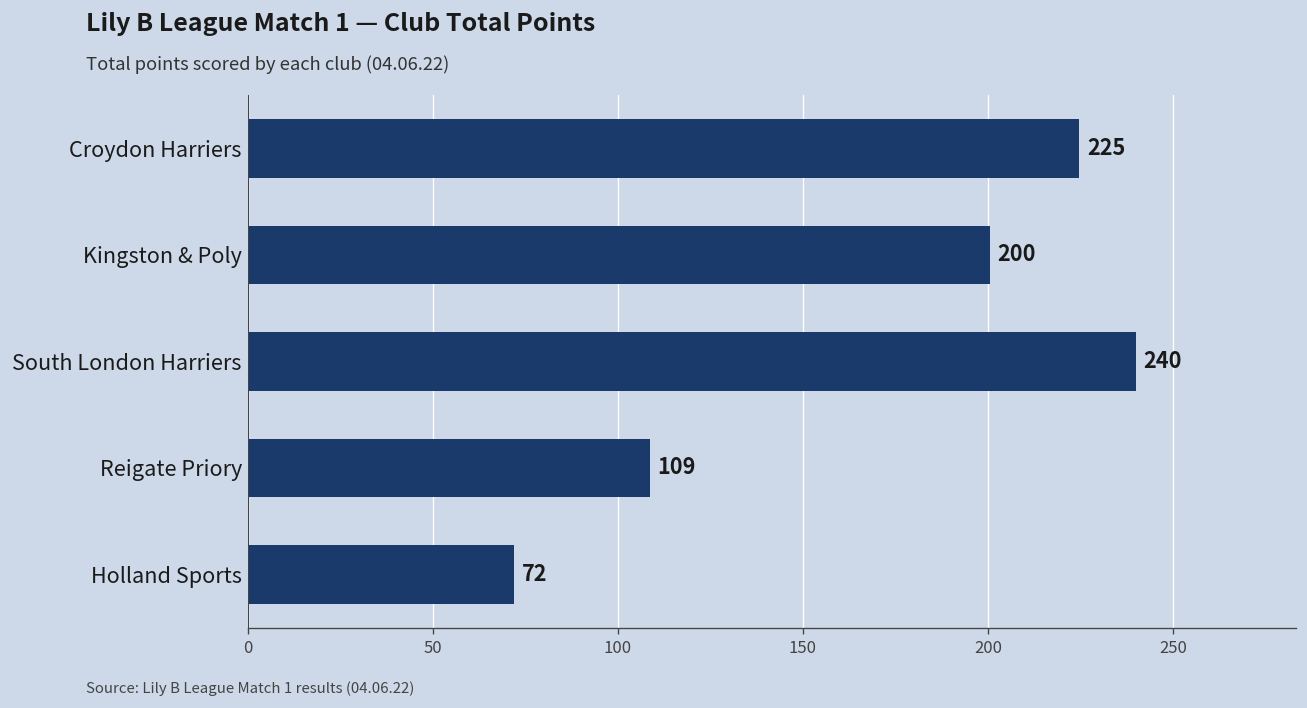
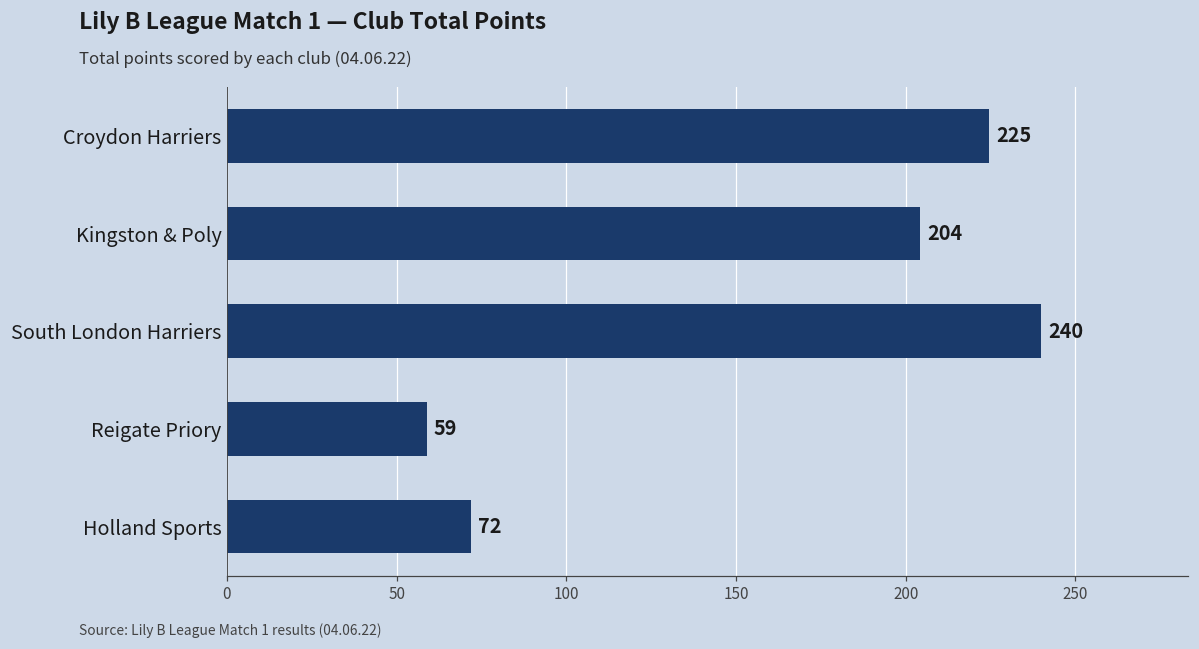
Kingston & Poly: 200 -> 204
Reigate Priory: 109 -> 59
